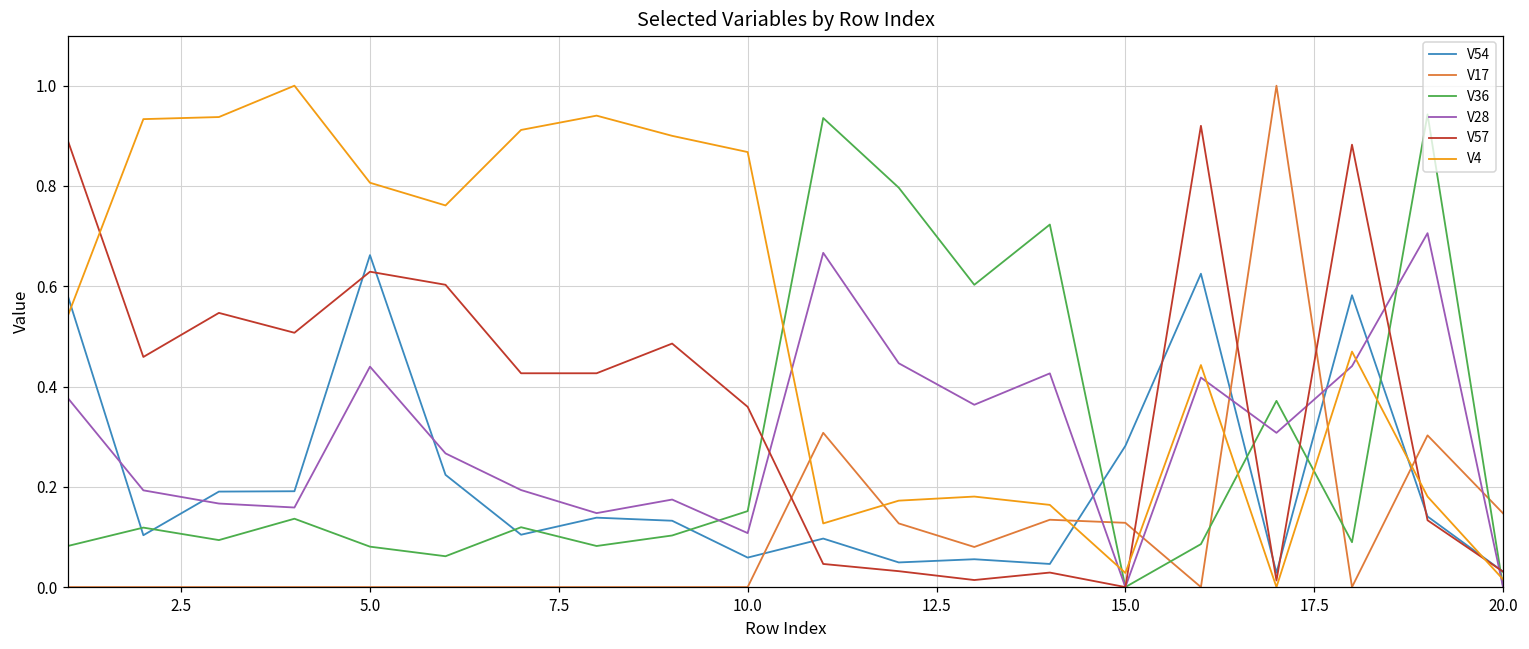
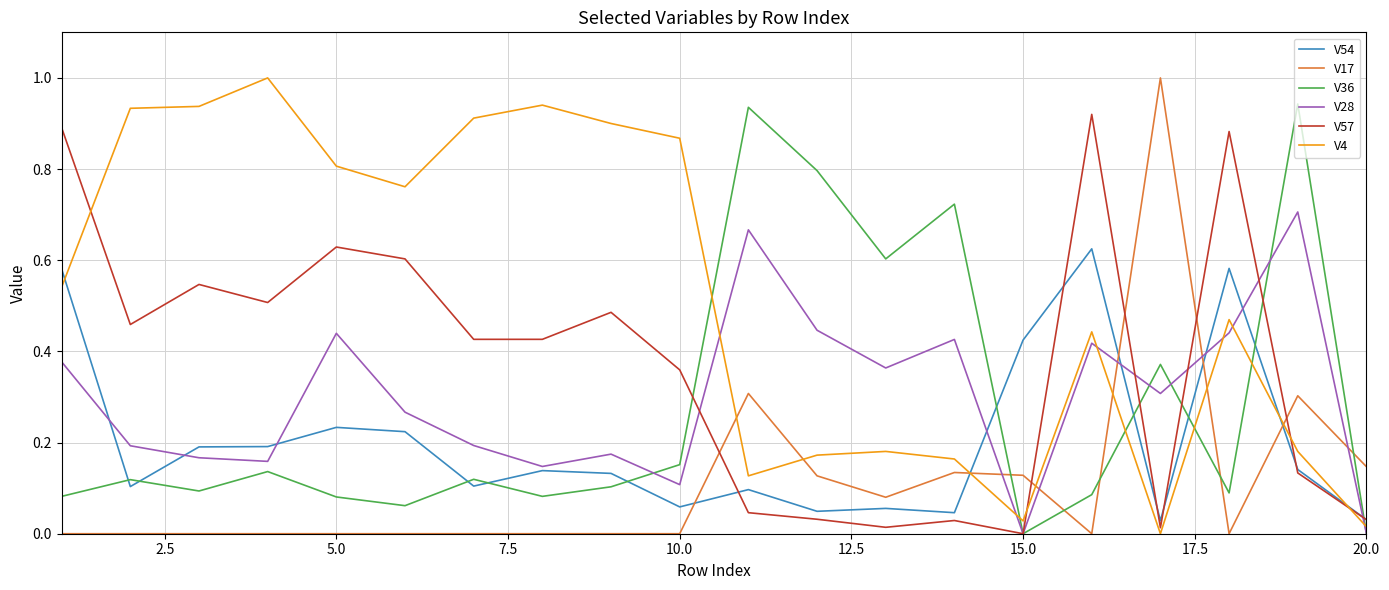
V54, 5.0: 0.66 -> 0.23
V54, 15.0: 0.28 -> 0.42
